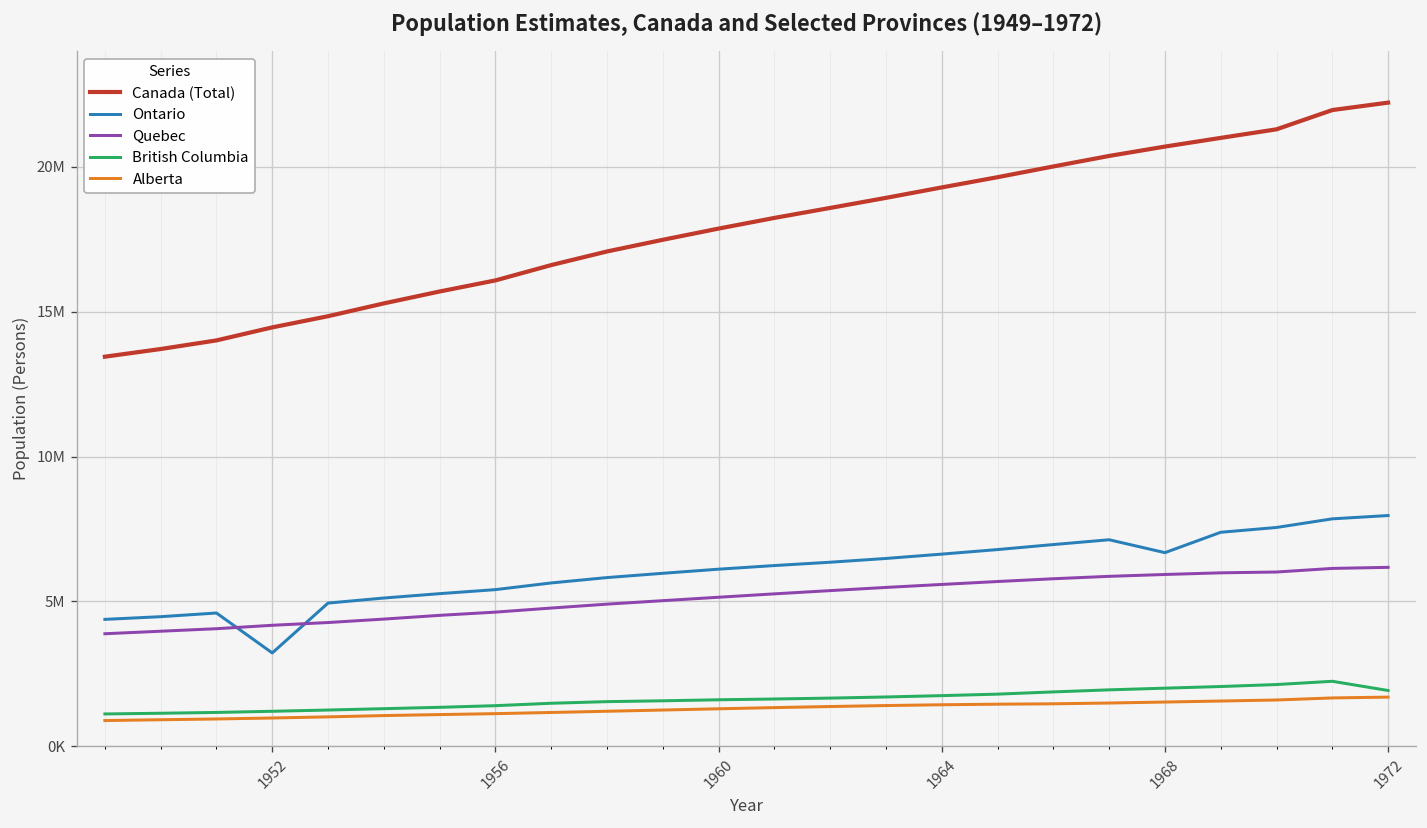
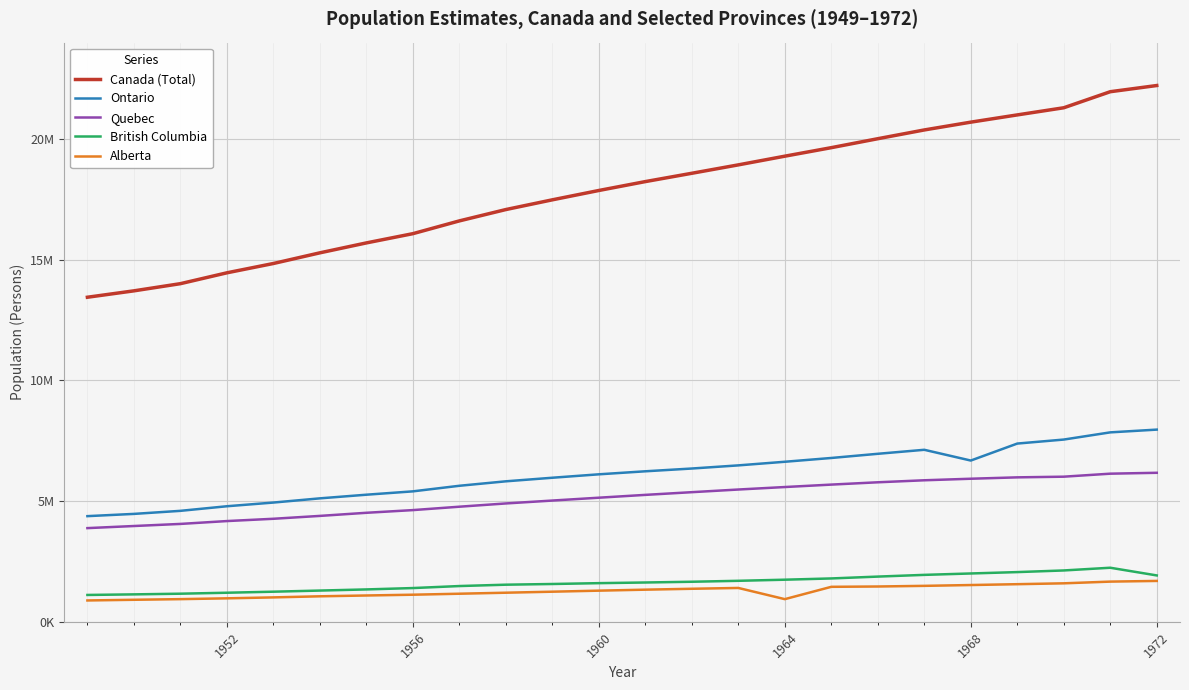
Ontario, 1952: 3200000 -> 4800000
Alberta, 1964: 1400000 -> 900000
